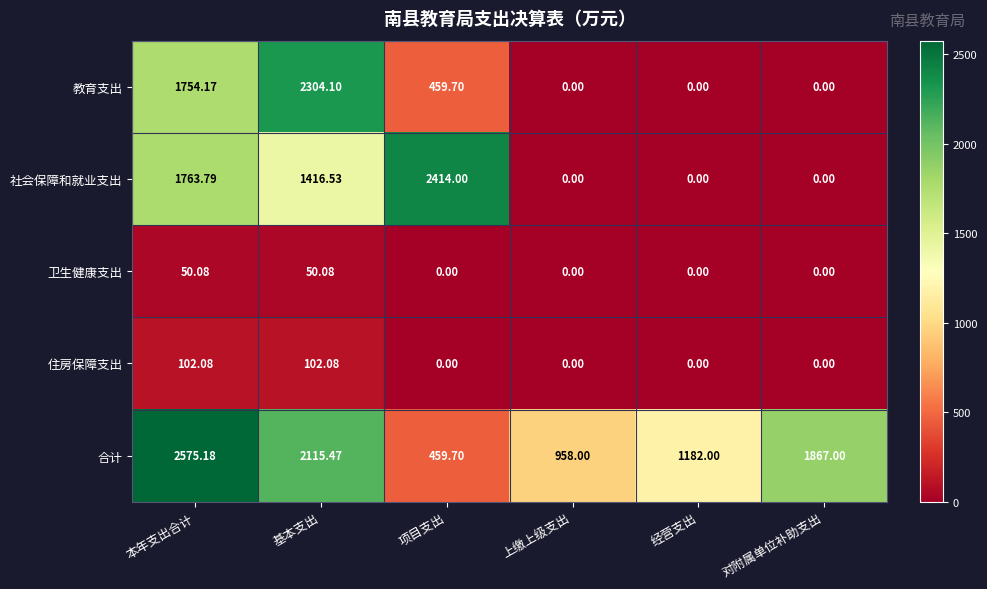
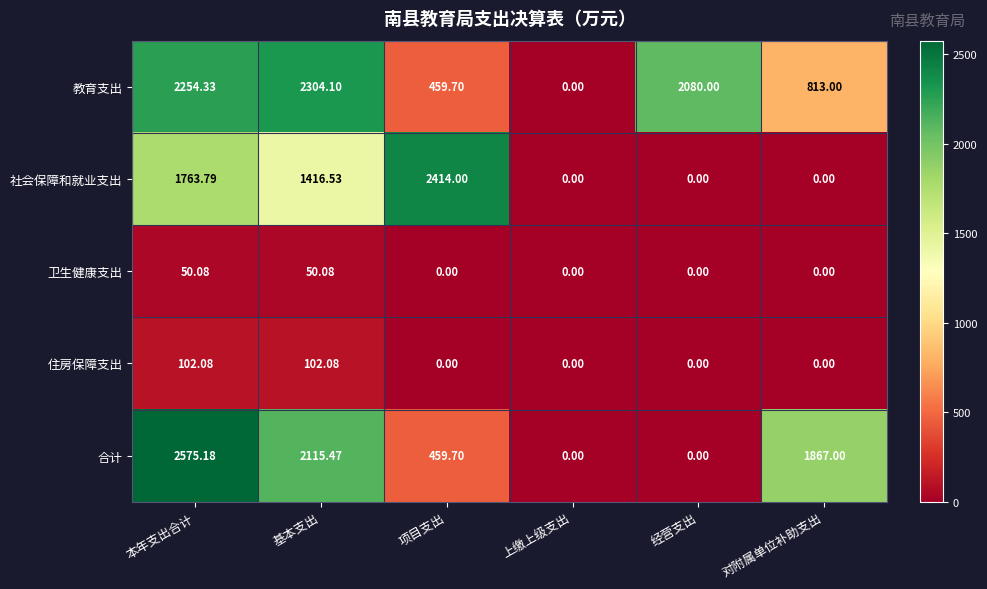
教育支出, 本年支出合计: 1754.17 -> 2254.33
教育支出, 经营支出: 0.00 -> 2080.00
教育支出, 对附属单位补助支出: 0.00 -> 813.00
合计, 上缴上级支出: 958.00 -> 0.00
合计, 经营支出: 1182.00 -> 0.00
